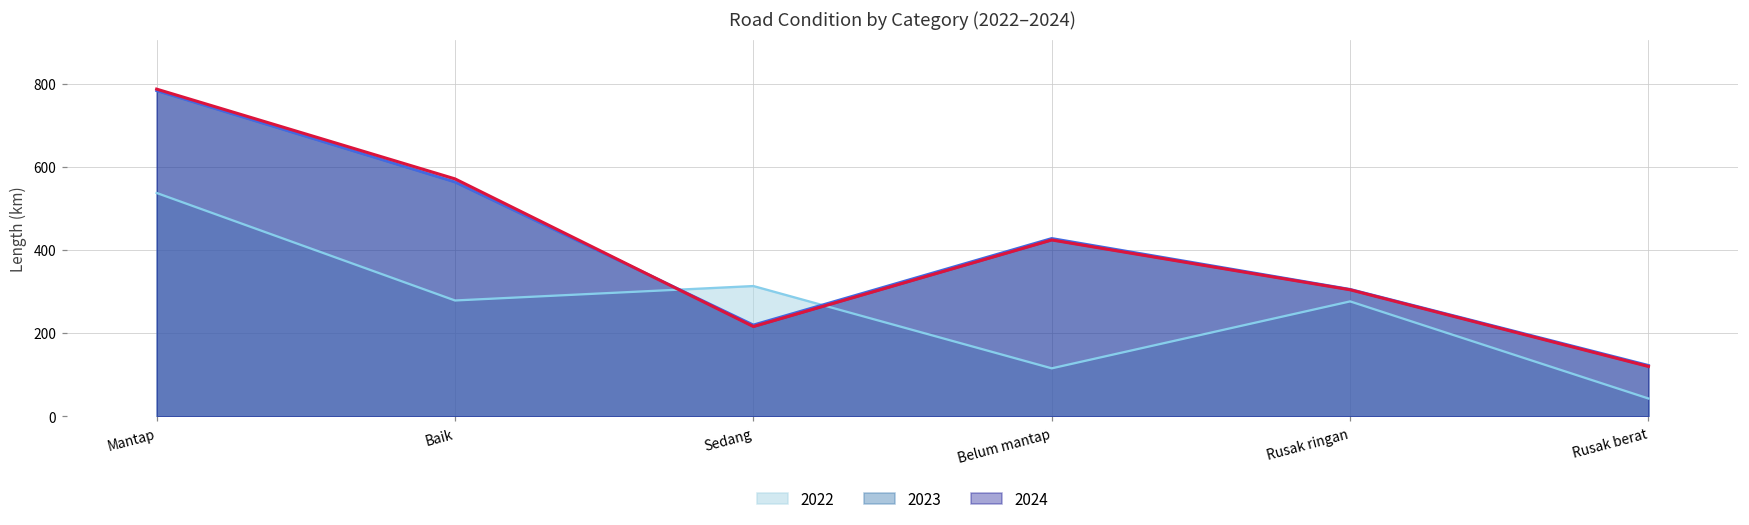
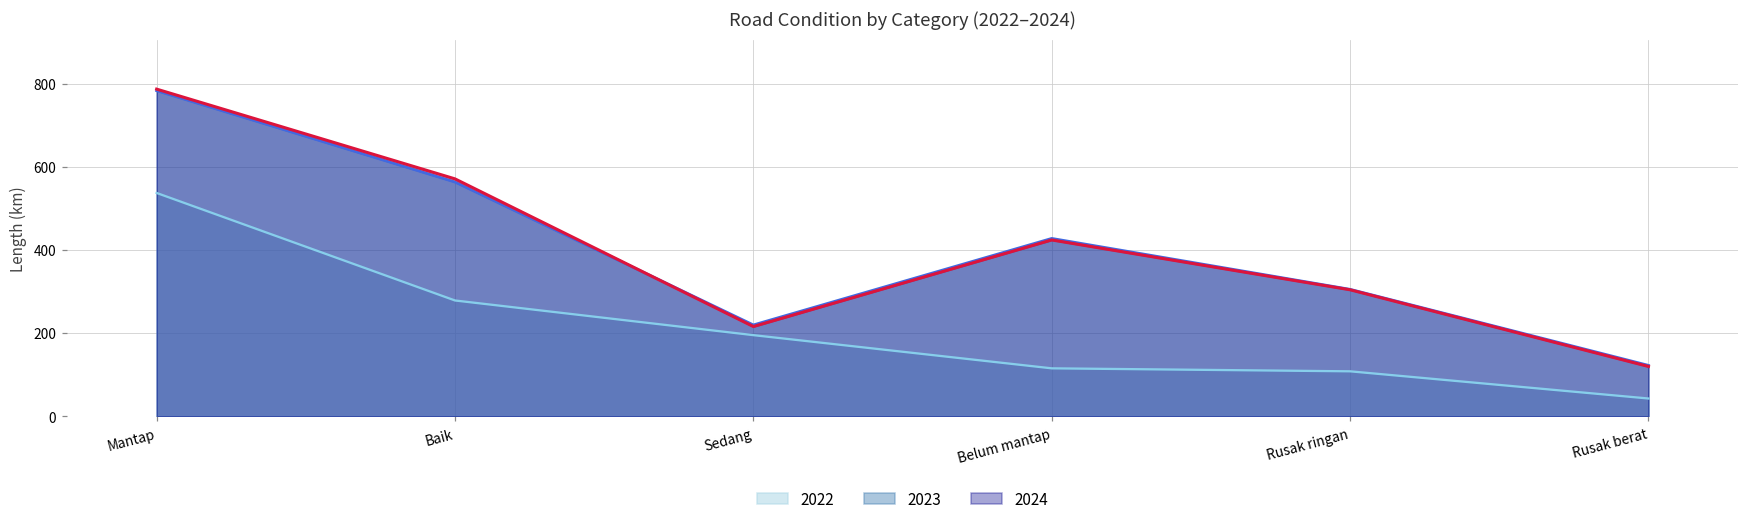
2022, Sedang: 310 -> 200
2022, Rusak ringan: 280 -> 110
